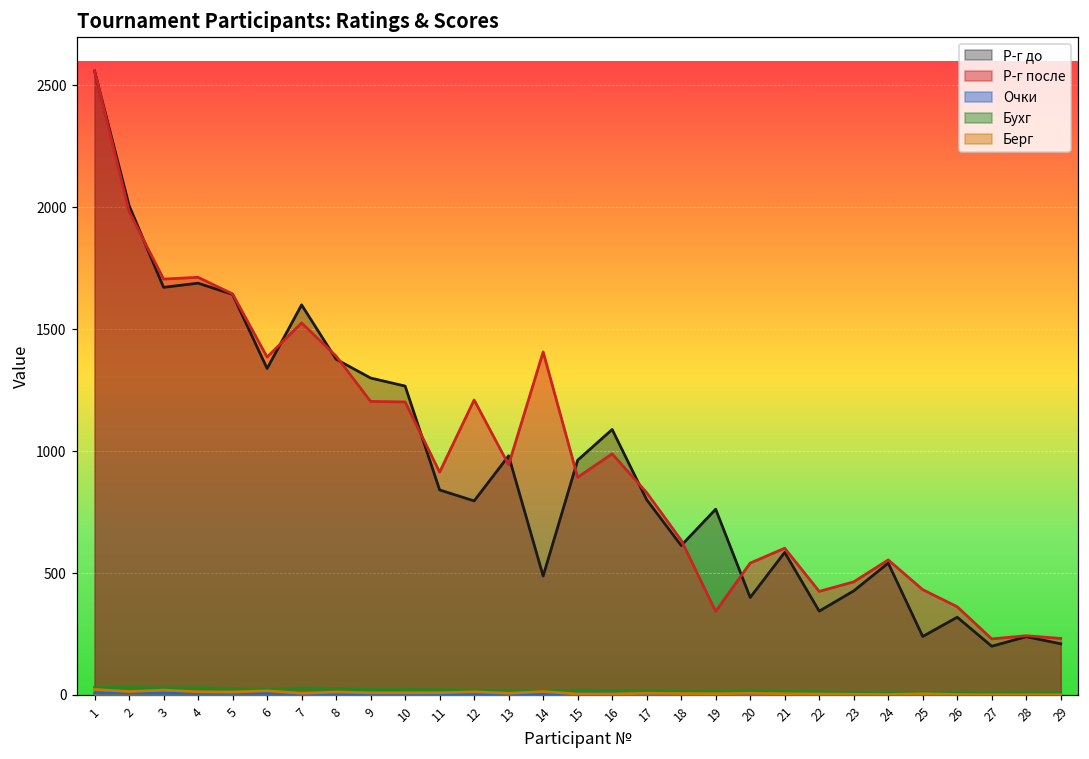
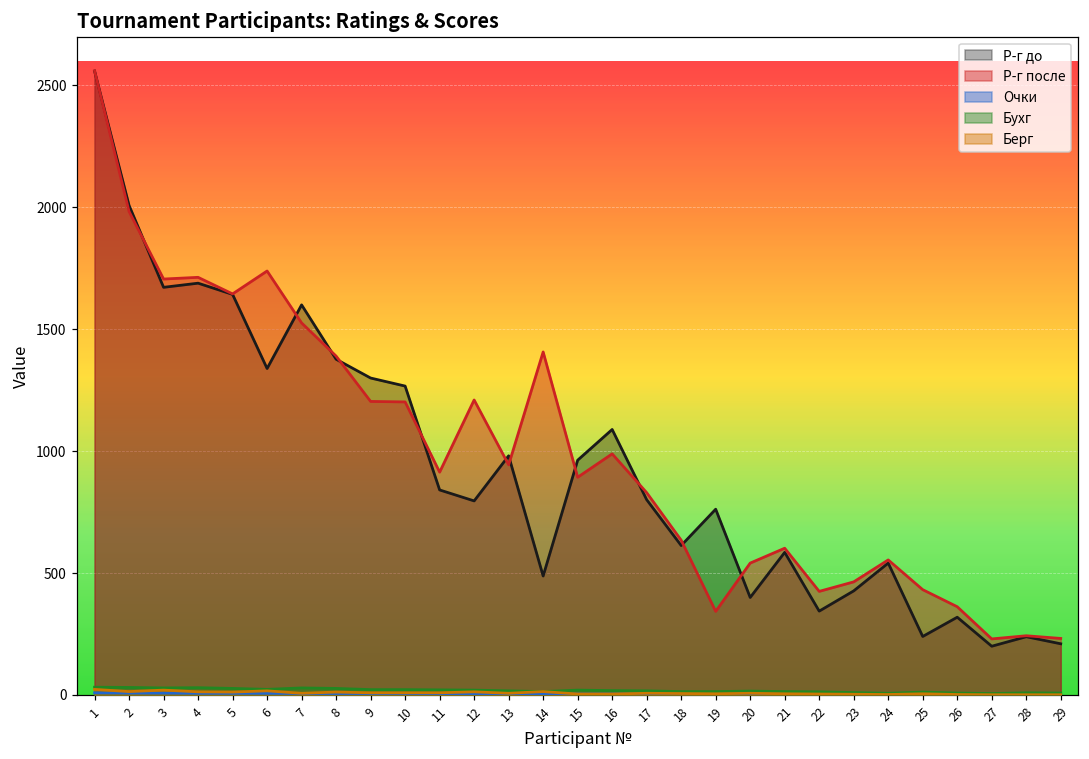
Р-г после, 6: 1390 -> 1740
